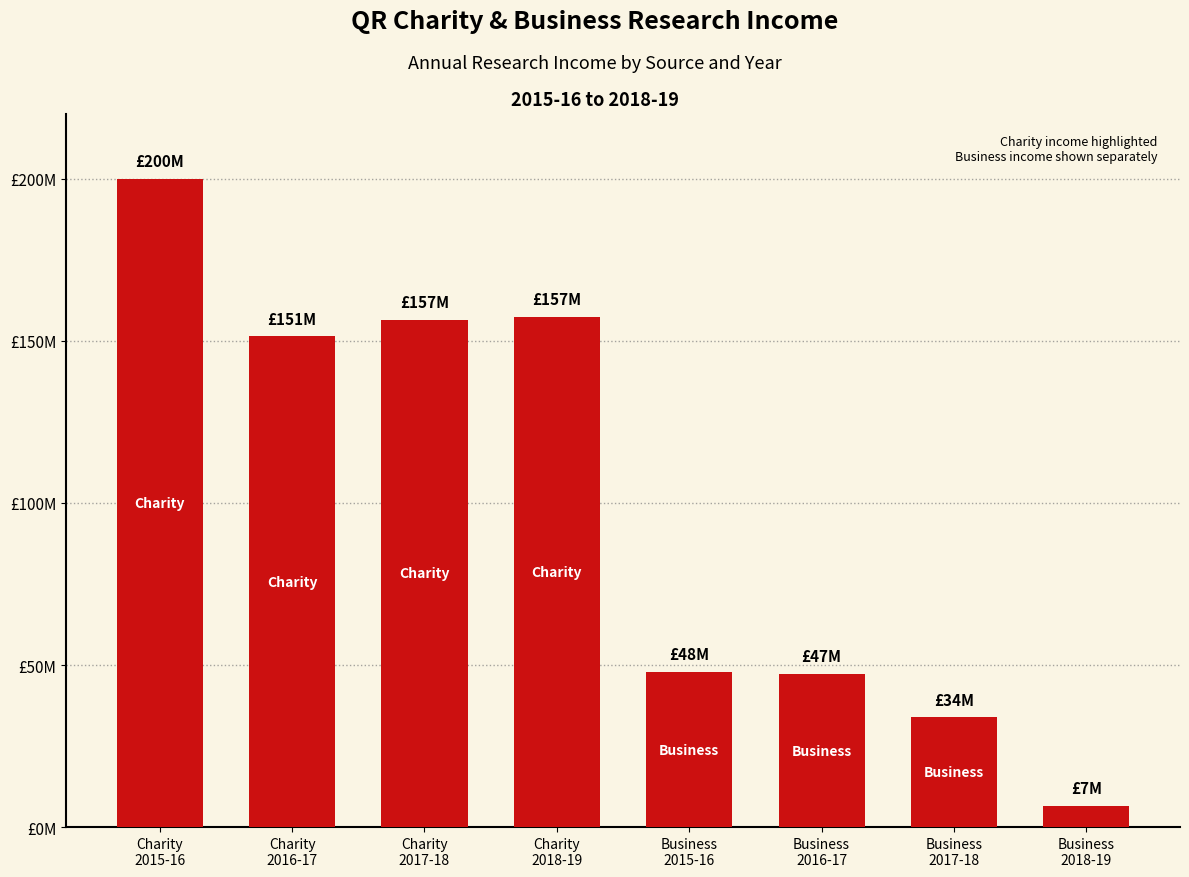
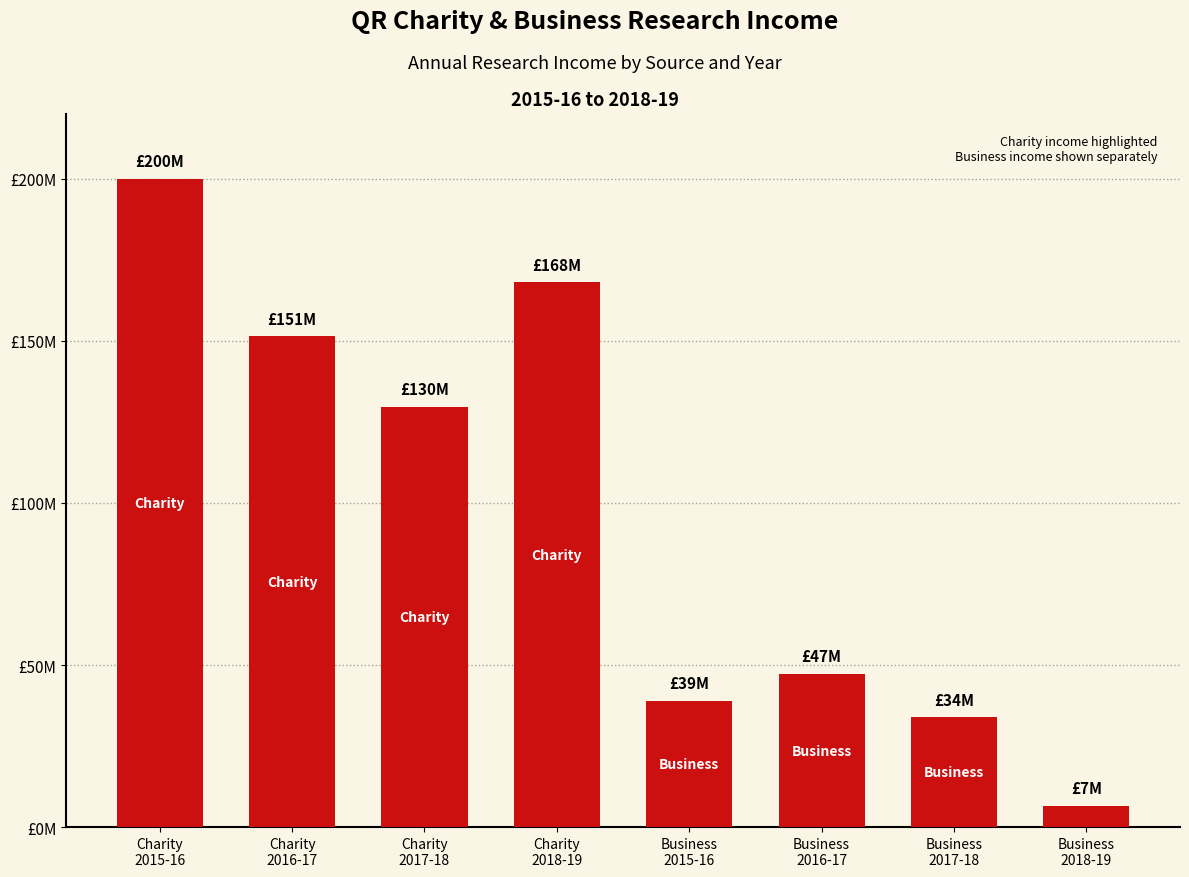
Charity 2017-18: £157M -> £130M
Charity 2018-19: £157M -> £168M
Business 2015-16: £48M -> £39M
